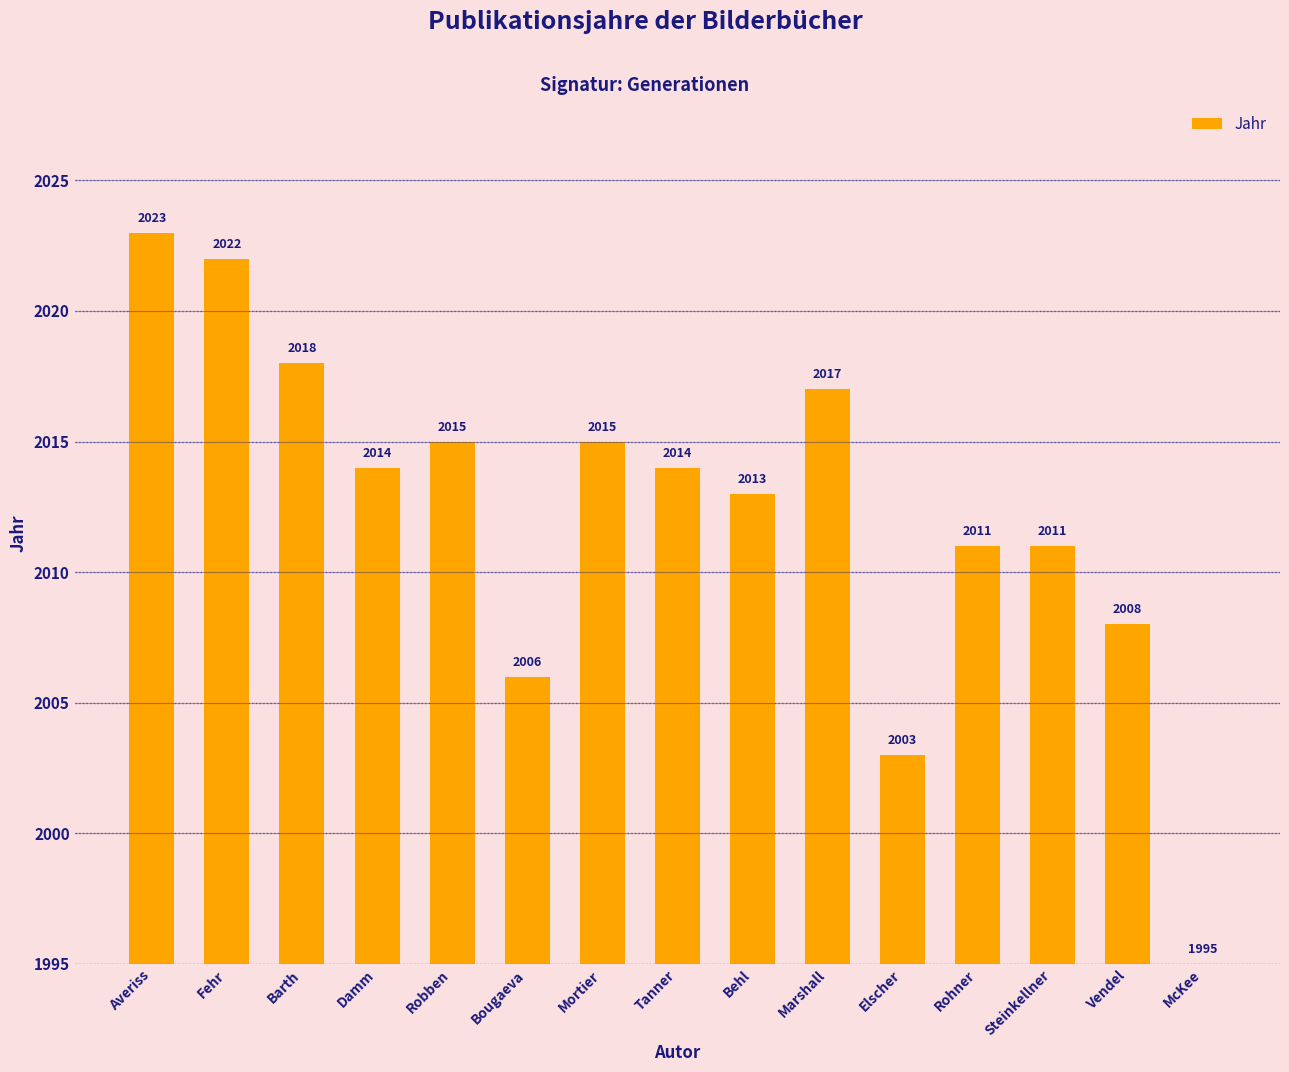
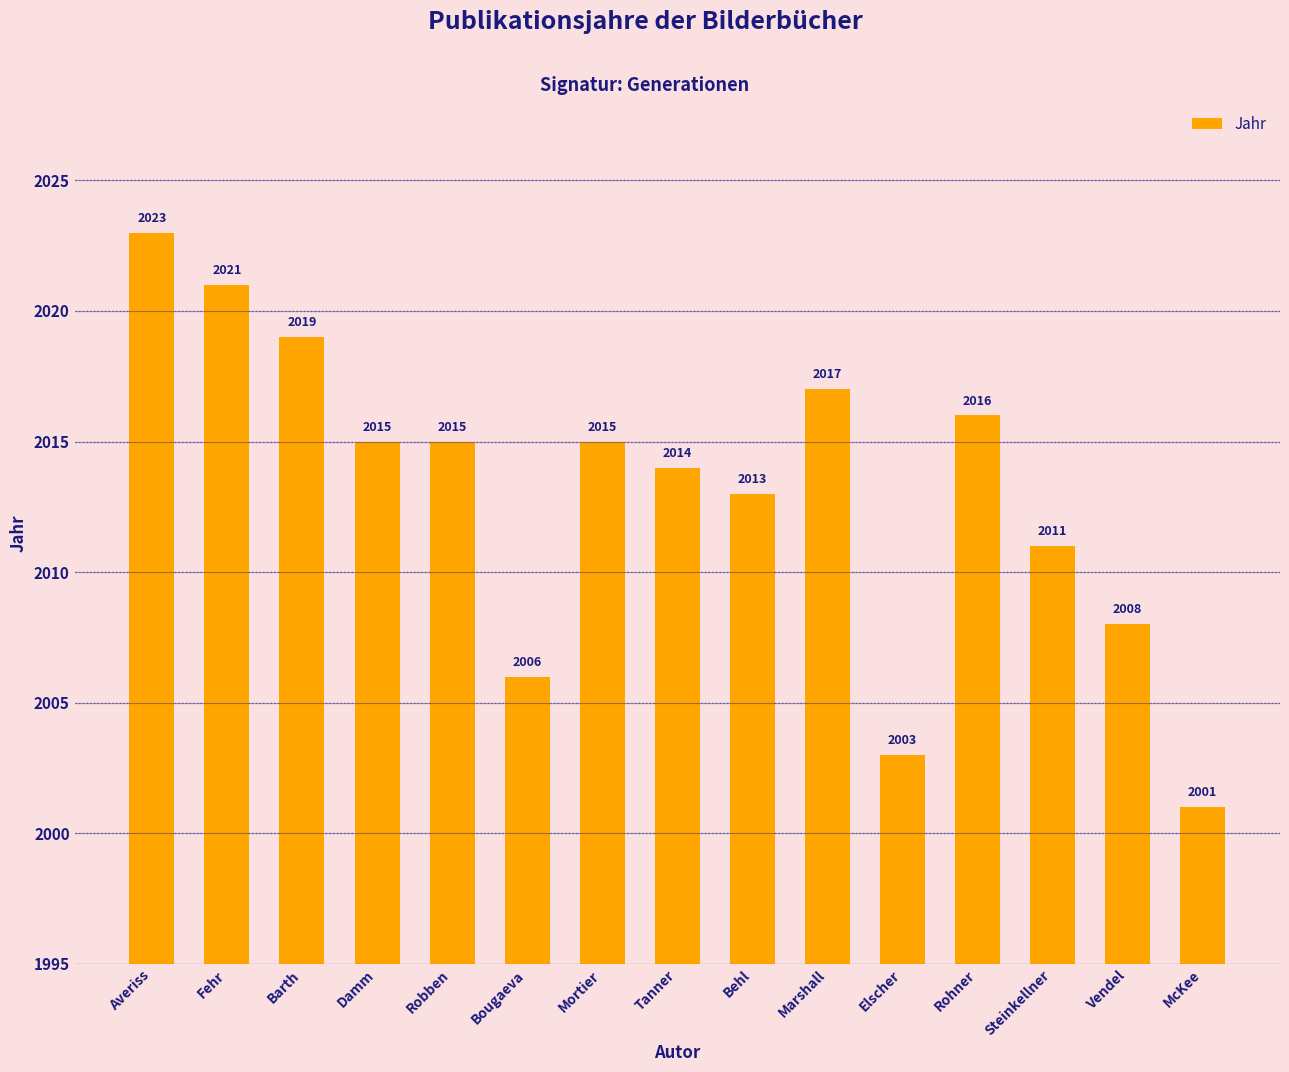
Fehr: 2022 -> 2021
Barth: 2018 -> 2019
Damm: 2014 -> 2015
Rohner: 2011 -> 2016
McKee: 1995 -> 2001
